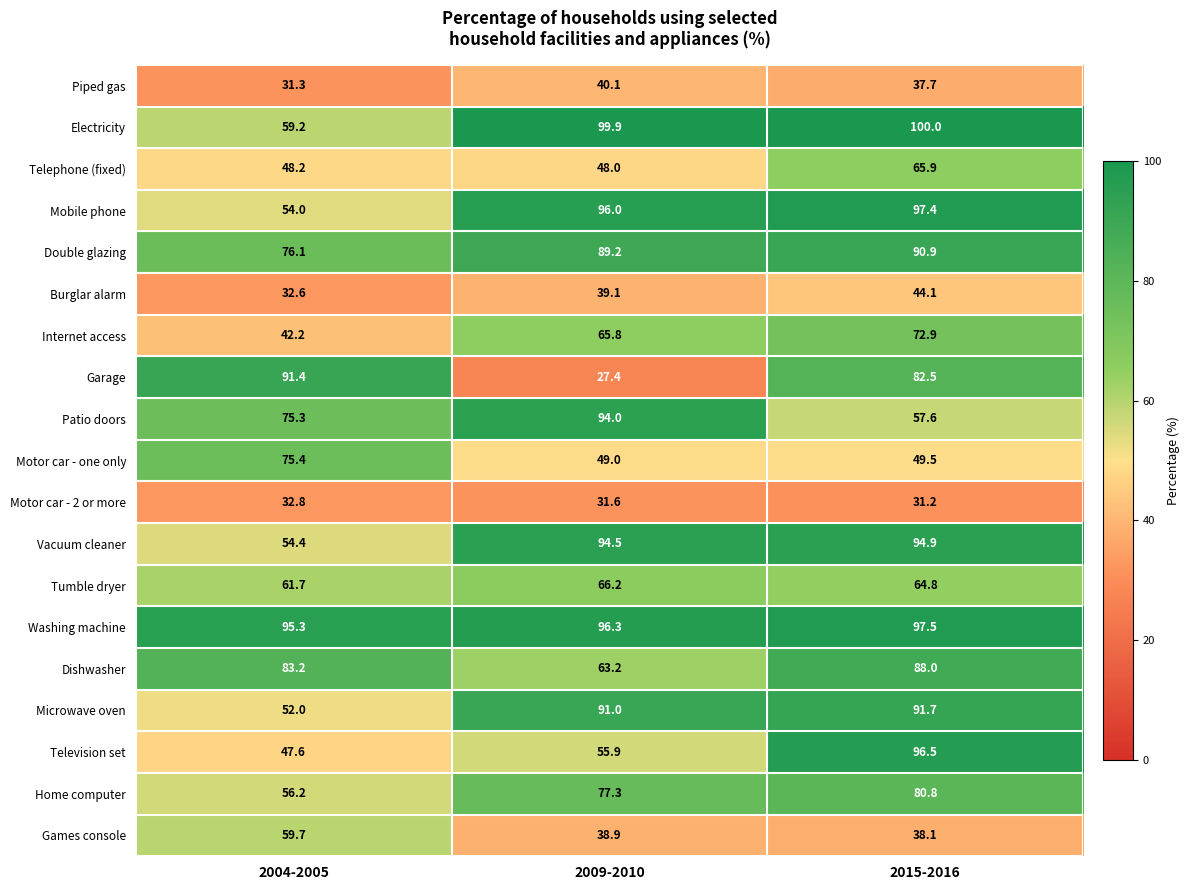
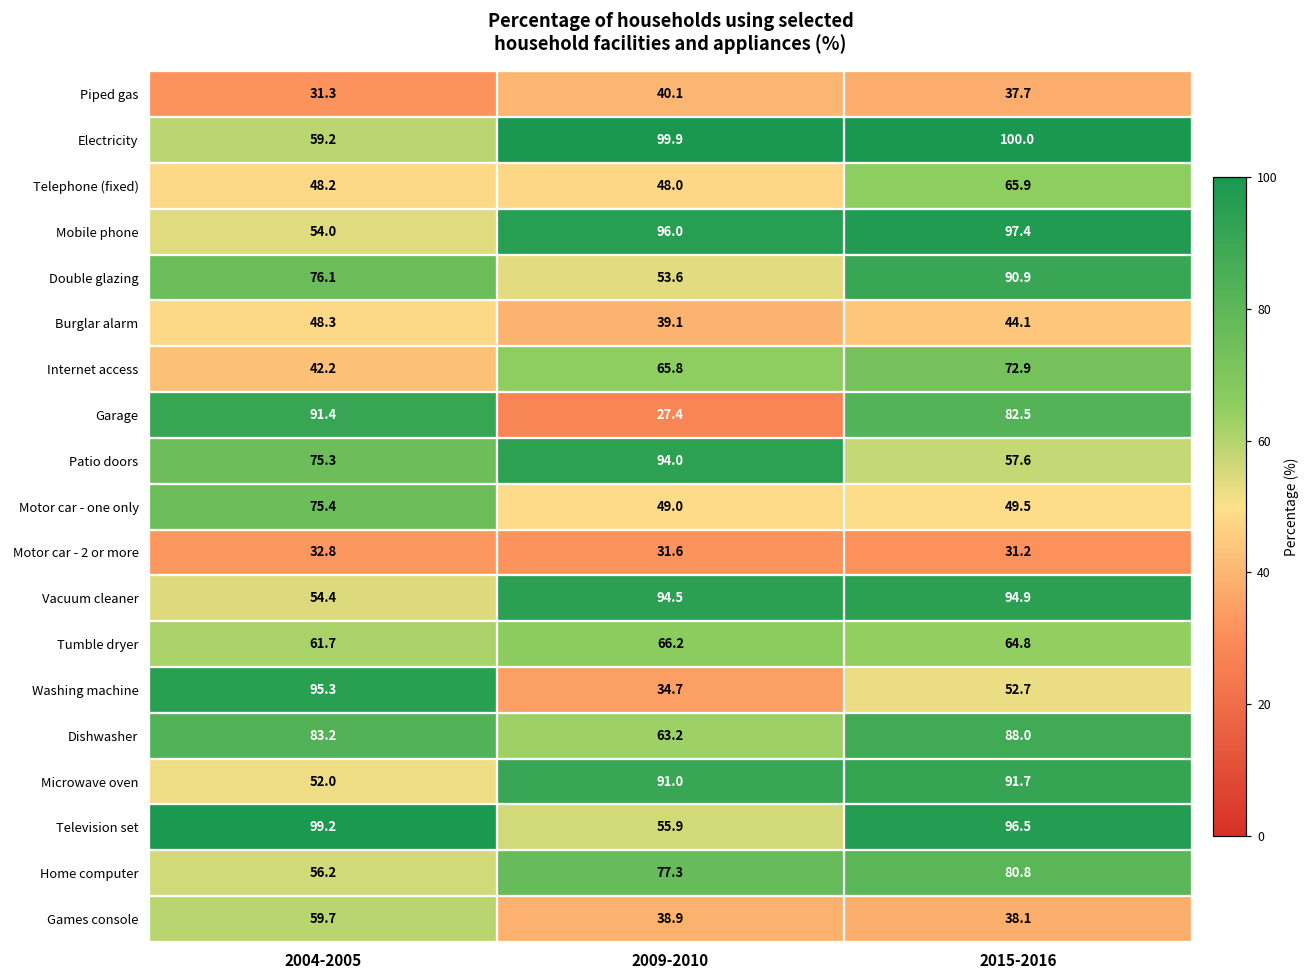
Double glazing, 2009-2010: 89.2 -> 53.6
Burglar alarm, 2004-2005: 32.6 -> 48.3
Washing machine, 2009-2010: 96.3 -> 34.7
Washing machine, 2015-2016: 97.5 -> 52.7
Television set, 2004-2005: 47.6 -> 99.2
